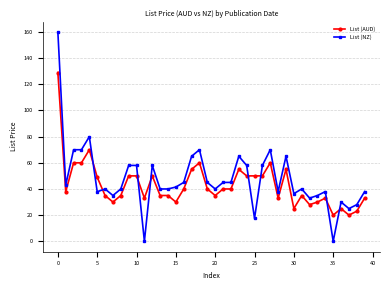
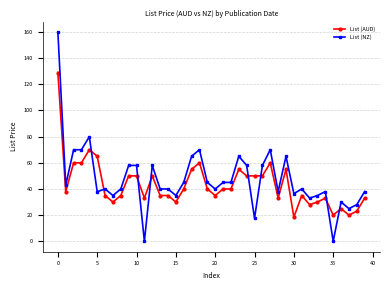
List (AUD), 5: 49 -> 65
List (NZ), 15: 41 -> 35
List (AUD), 30: 25 -> 18
